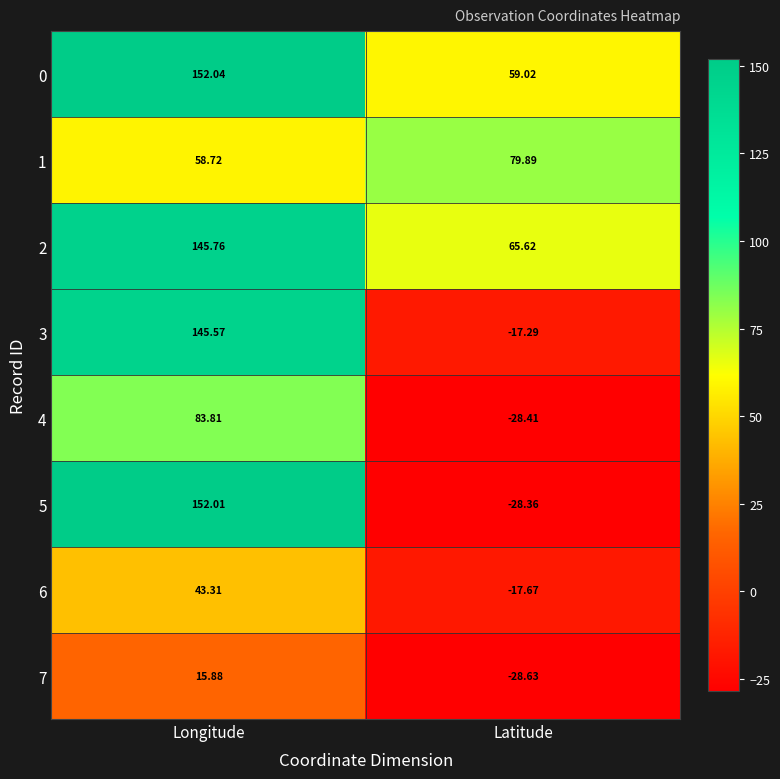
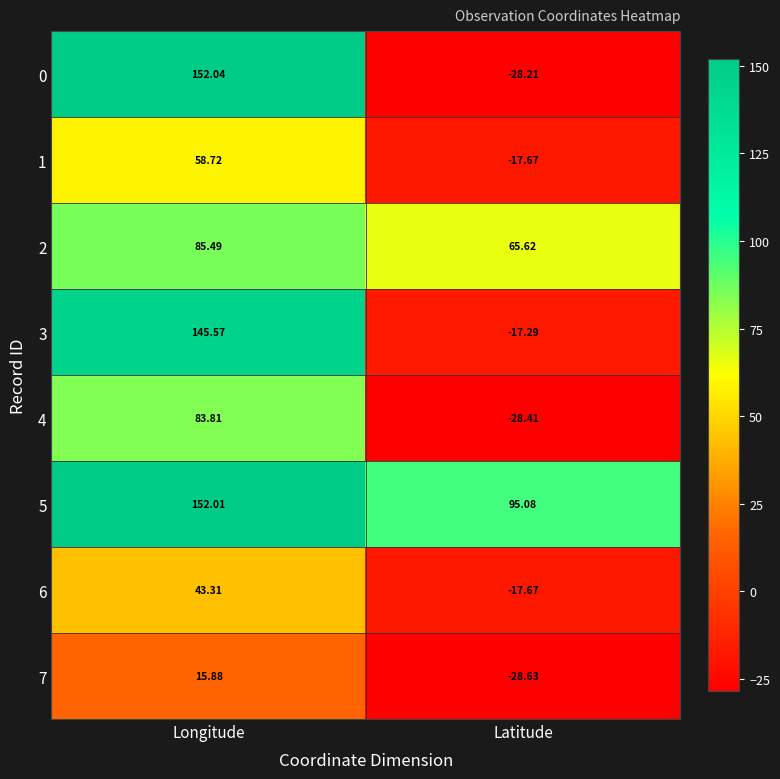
0, Latitude: 59.02 -> -28.21
1, Latitude: 79.89 -> -17.67
2, Longitude: 145.76 -> 85.49
5, Latitude: -28.36 -> 95.08
